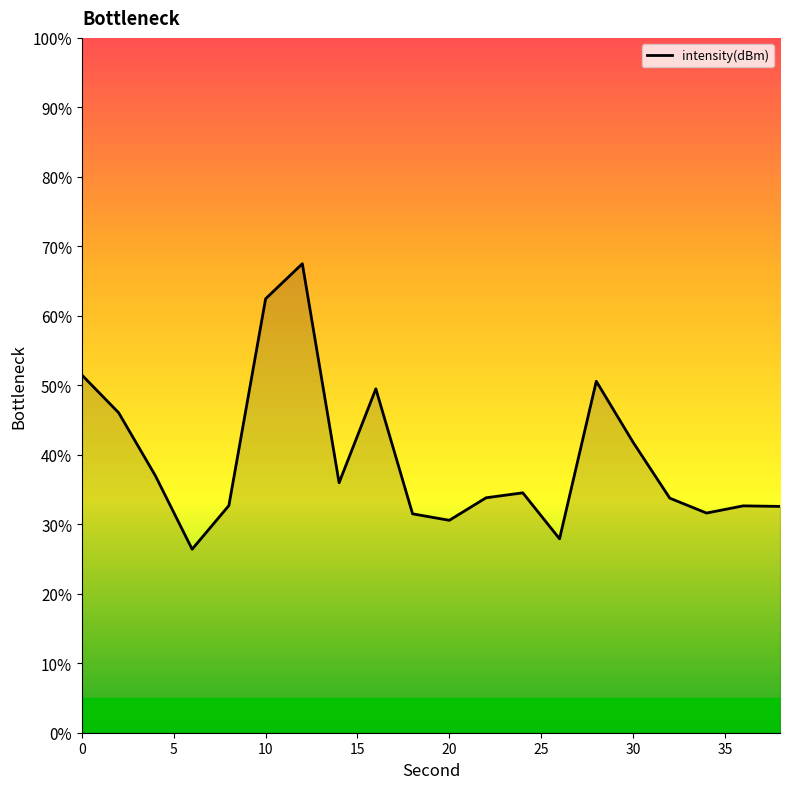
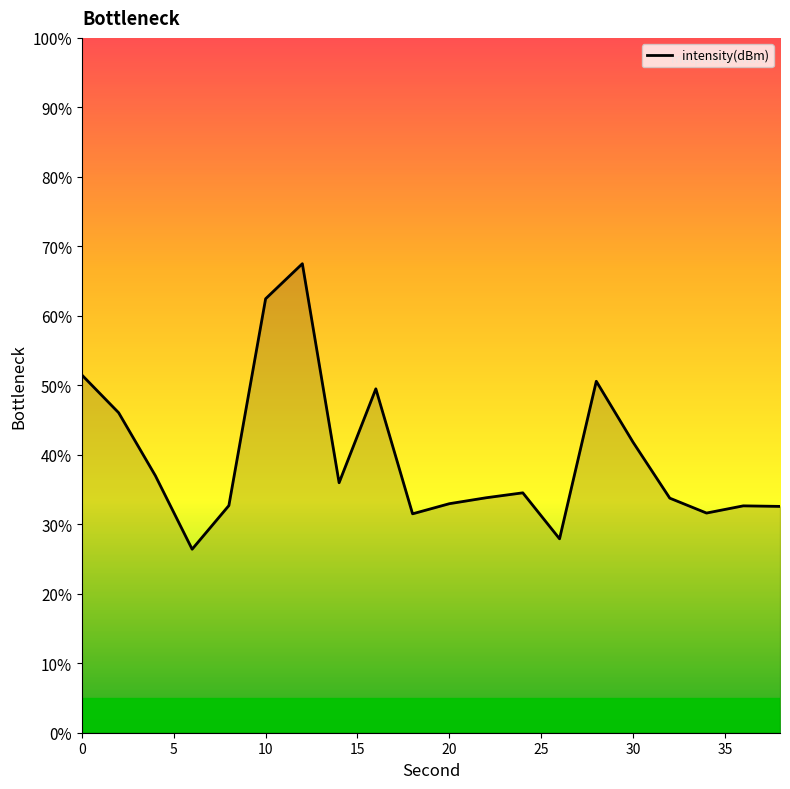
20: 31% -> 33%
